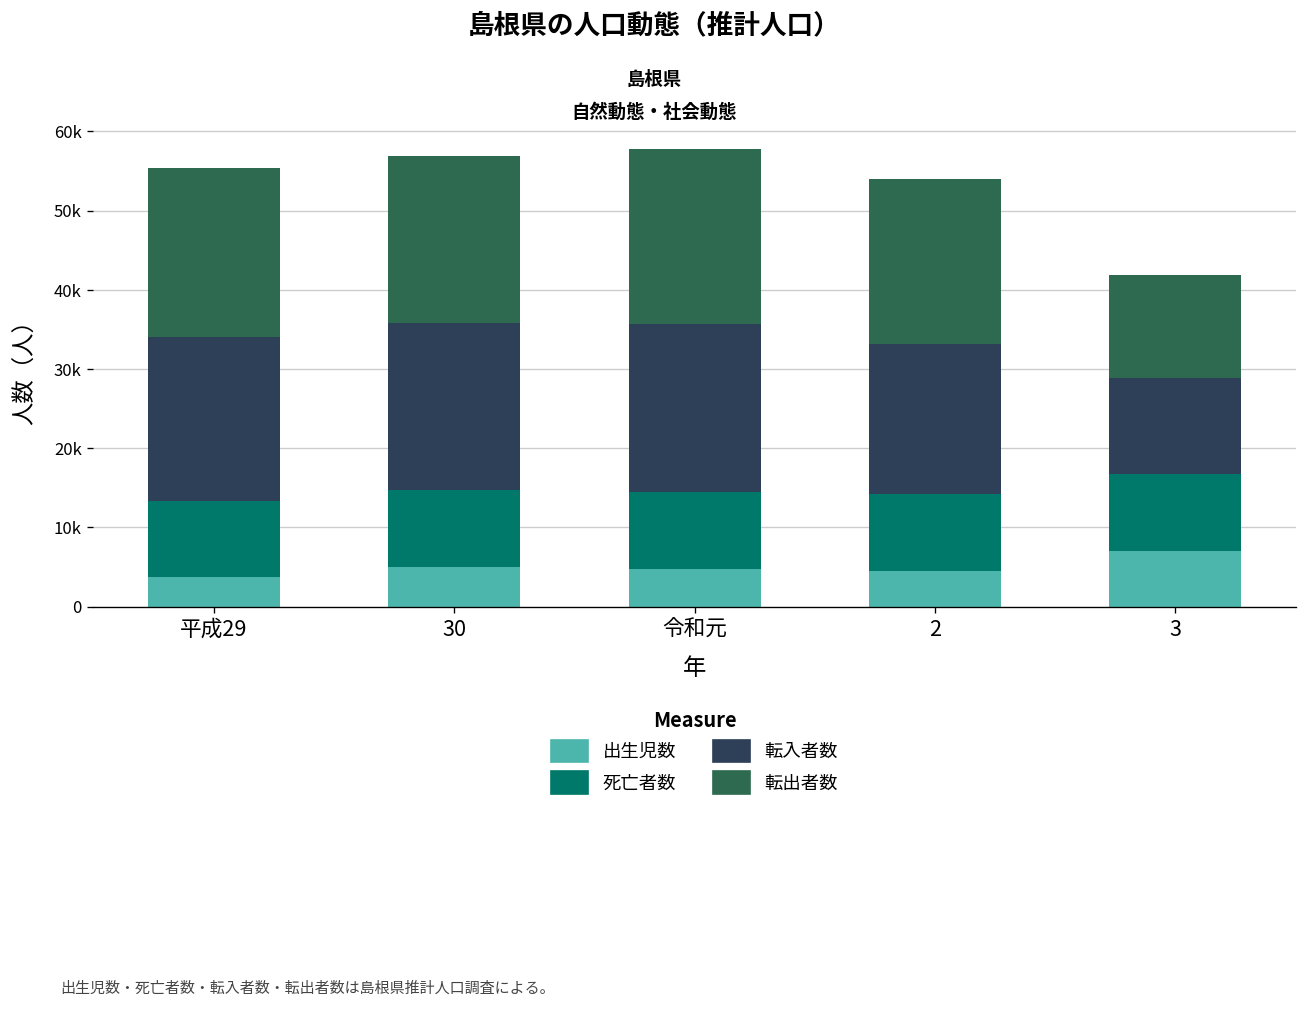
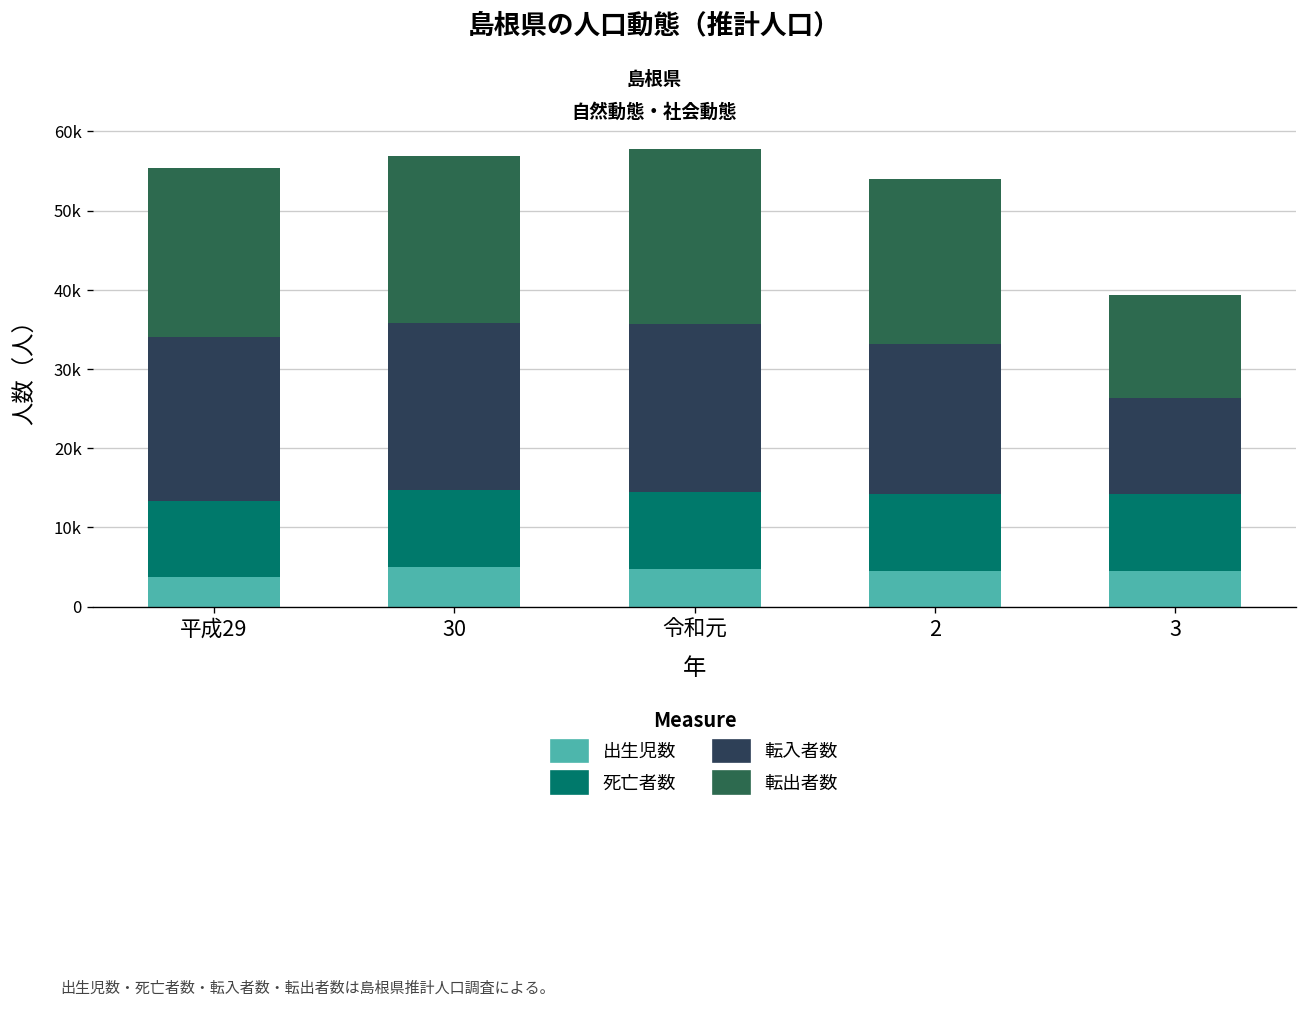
出生児数, 3: 7000 -> 4000
